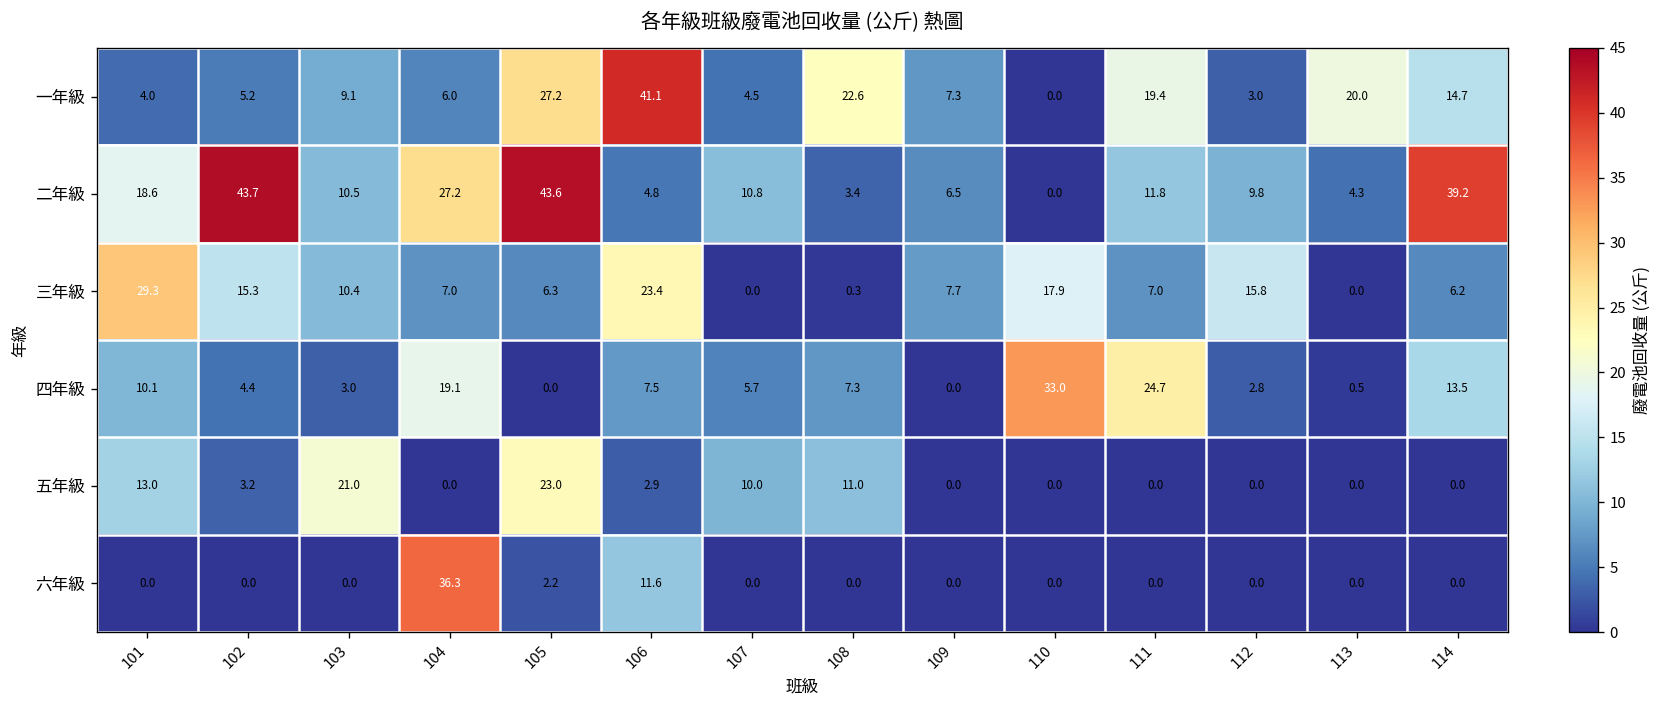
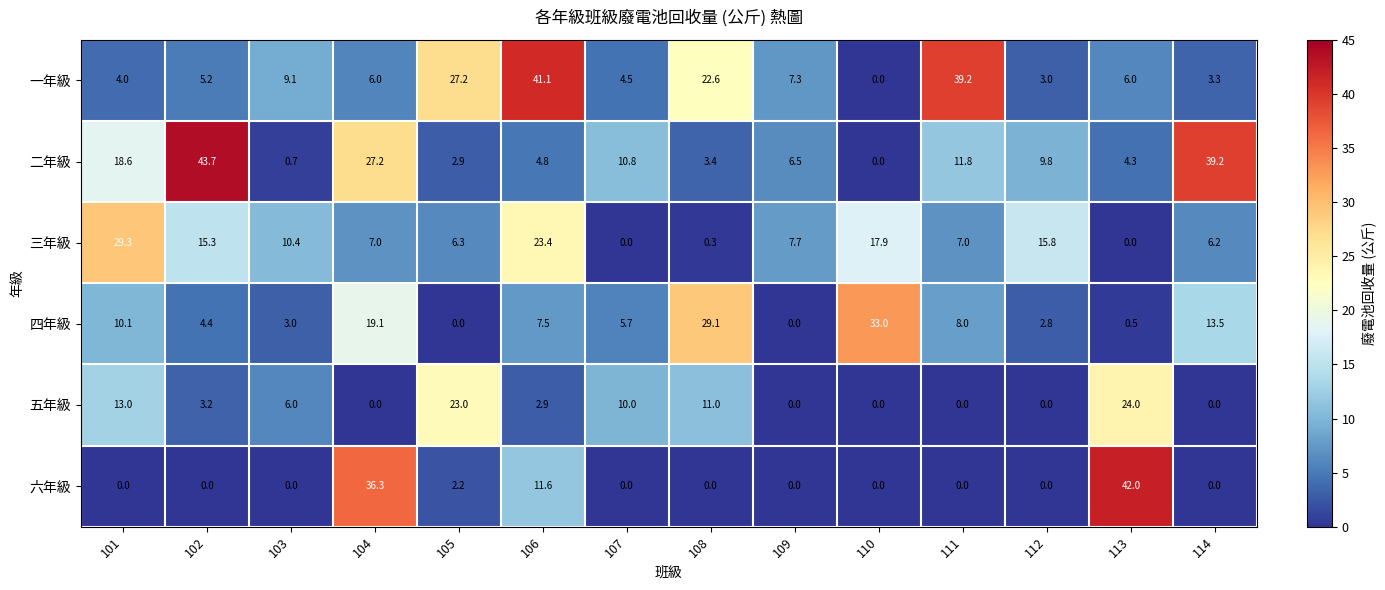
一年級, 111: 19.4 -> 39.2
一年級, 113: 20.0 -> 6.0
一年級, 114: 14.7 -> 3.3
二年級, 103: 10.5 -> 0.7
二年級, 105: 43.6 -> 2.9
四年級, 108: 7.3 -> 29.1
四年級, 111: 24.7 -> 8.0
五年級, 103: 21.0 -> 6.0
五年級, 113: 0.0 -> 24.0
六年級, 113: 0.0 -> 42.0
